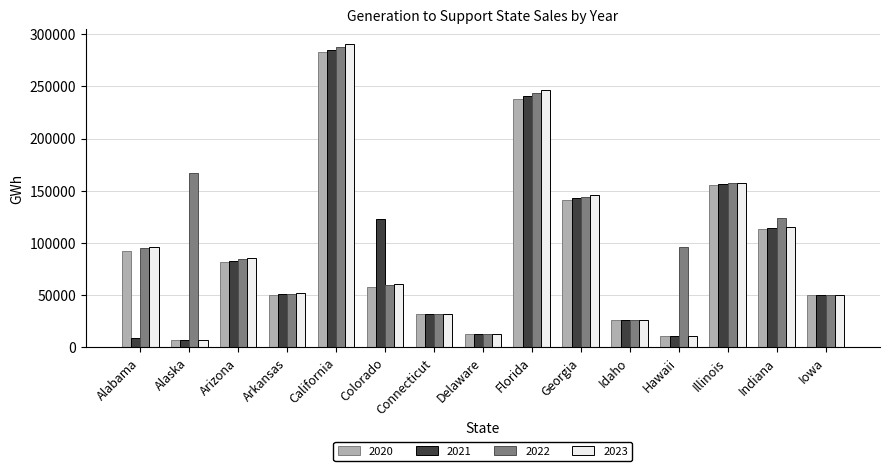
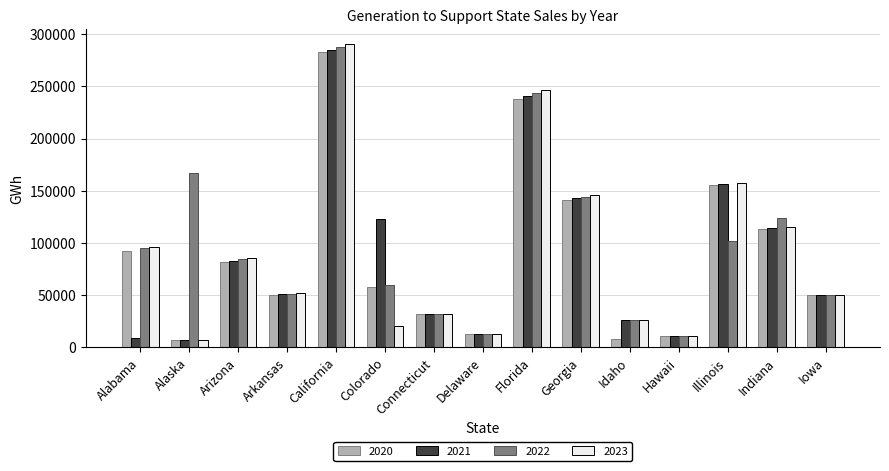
2023, Colorado: 60000 -> 20000
2020, Idaho: 26000 -> 8000
2022, Hawaii: 96000 -> 11000
2022, Illinois: 157000 -> 102000
